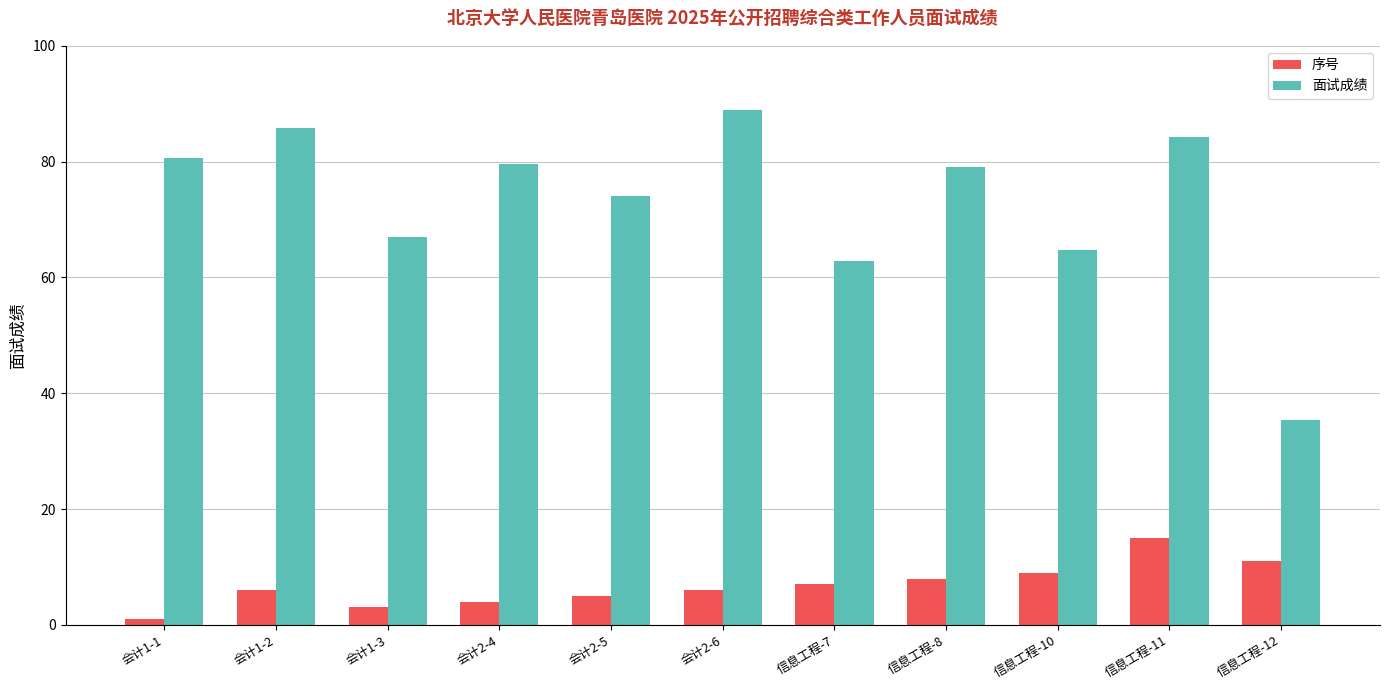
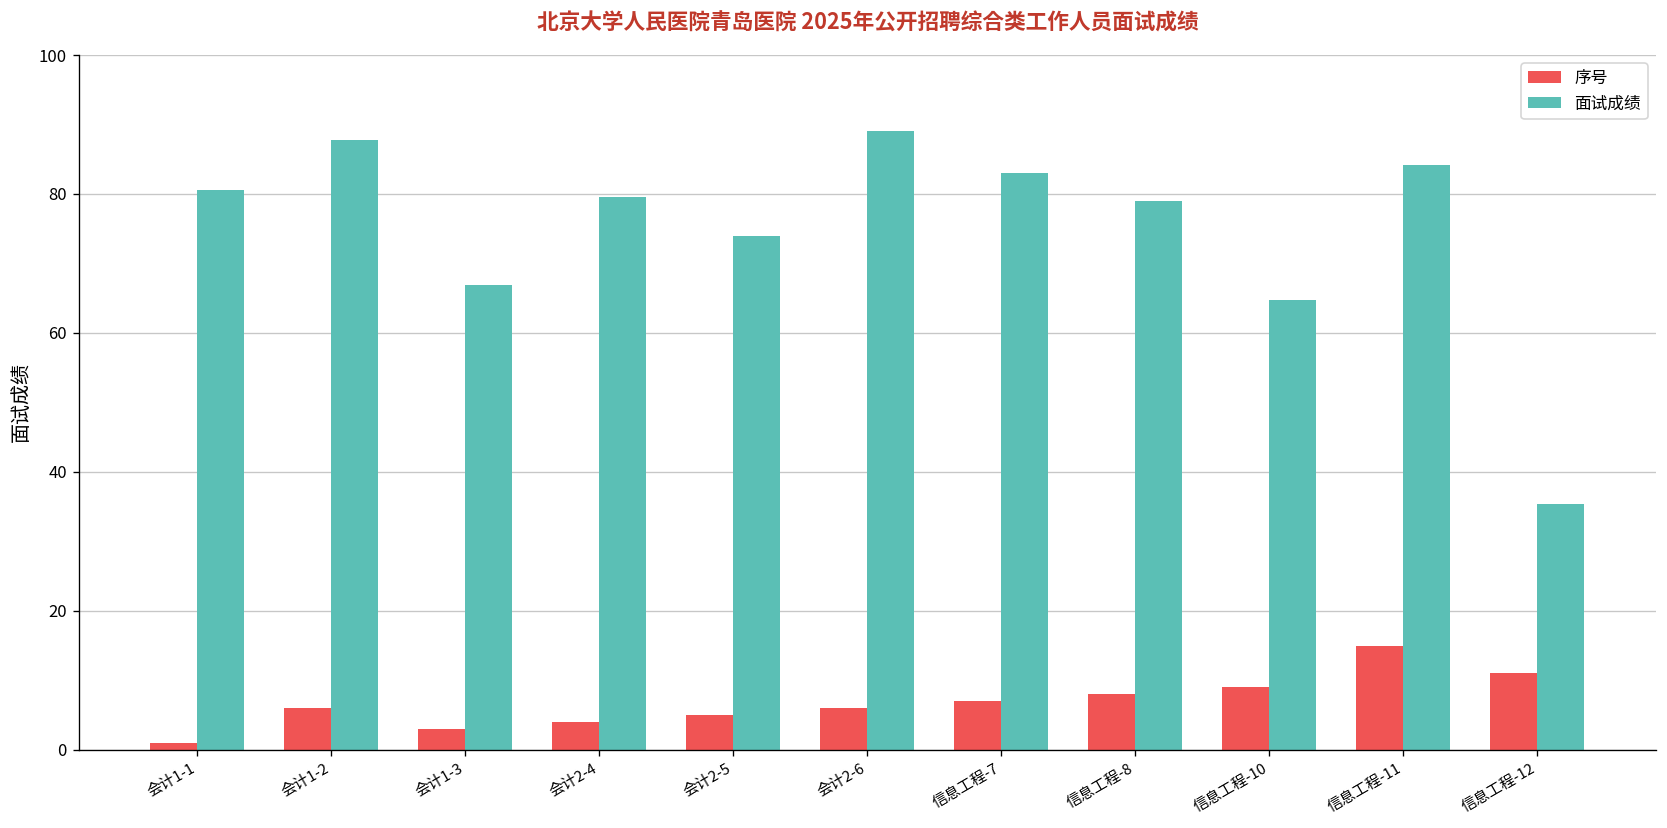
面试成绩, 会计1-2: 86 -> 88
面试成绩, 信息工程-7: 63 -> 83
